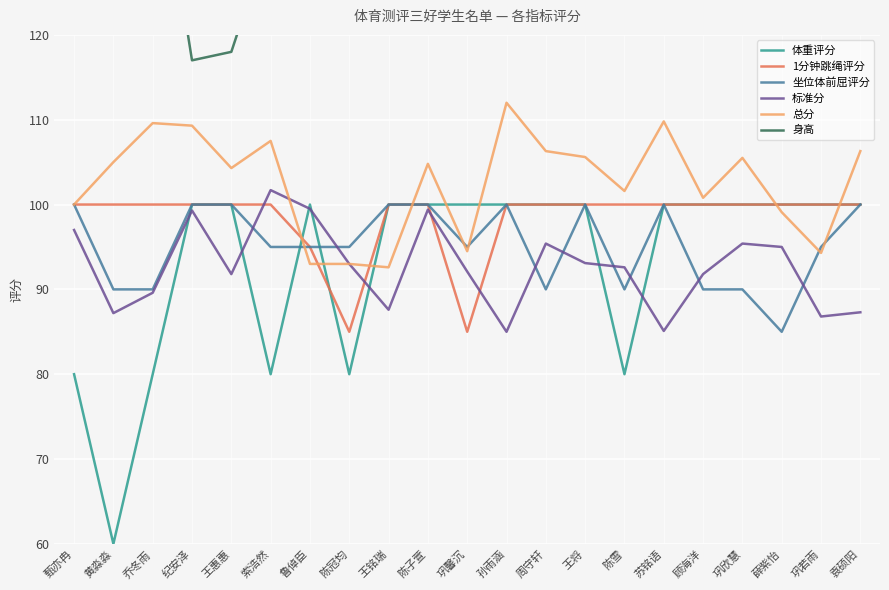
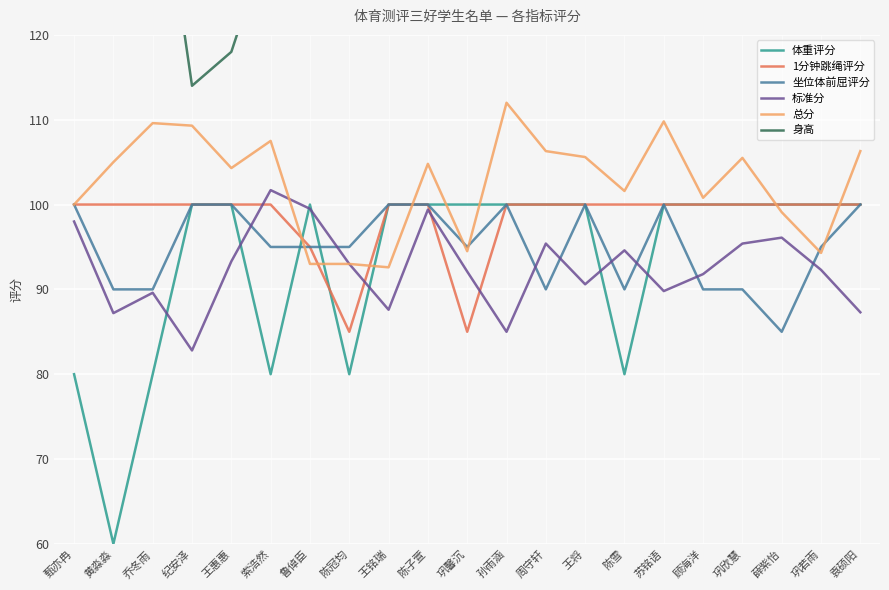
标准分, 甄亦冉: 97 -> 98
标准分, 纪安泽: 99 -> 83
身高, 纪安泽: 117 -> 114
标准分, 王惠惠: 92 -> 93
标准分, 王将: 93 -> 91
标准分, 陈雪: 93 -> 95
标准分, 苏铭语: 85 -> 90
标准分, 薛紫怡: 95 -> 96
标准分, 巩若雨: 87 -> 92
